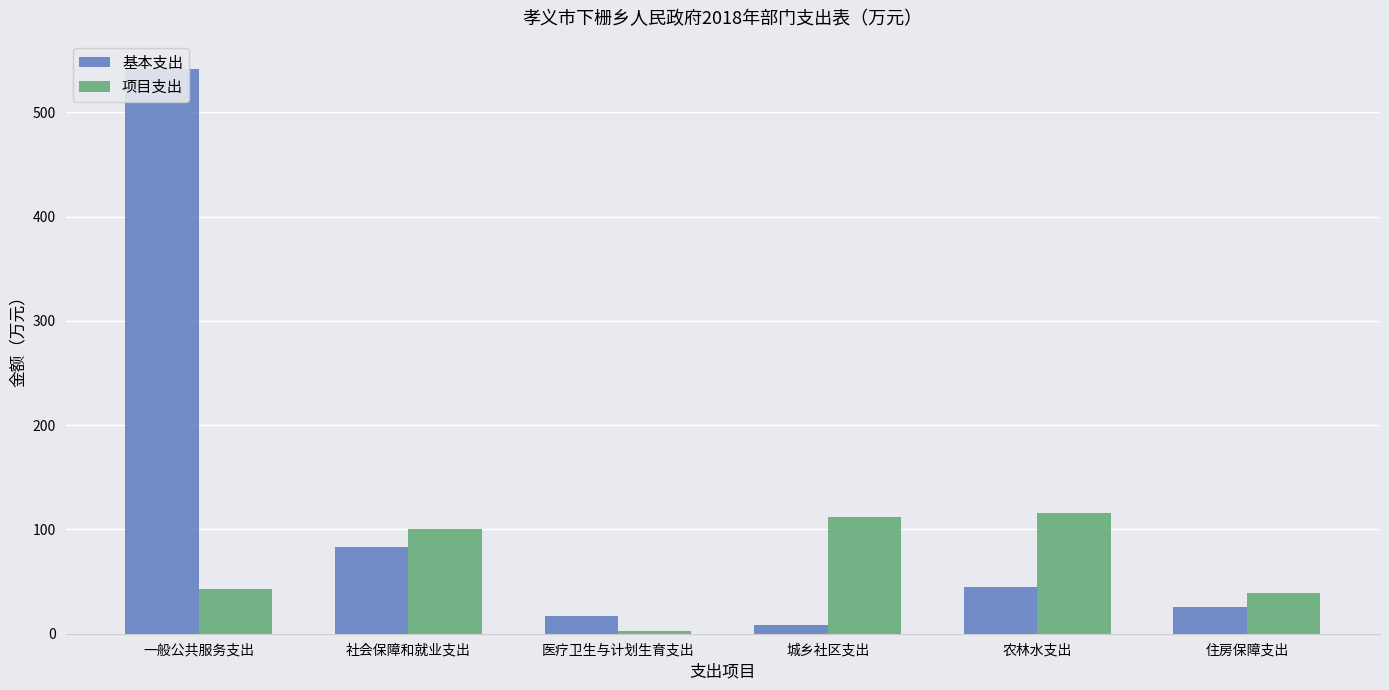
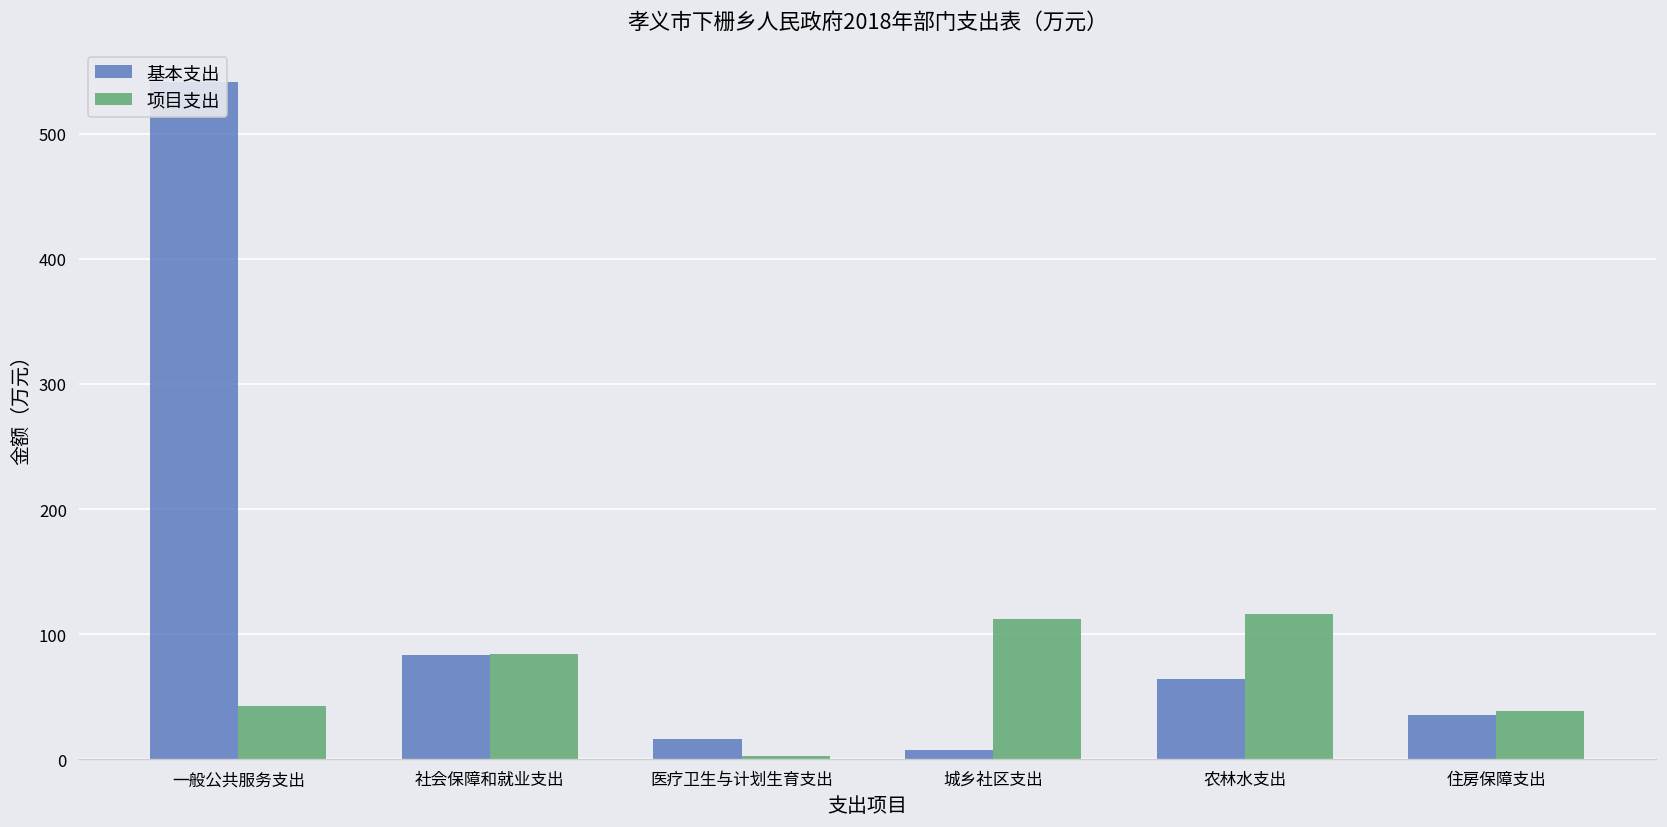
项目支出, 社会保障和就业支出: 100 -> 84
基本支出, 农林水支出: 45 -> 64
基本支出, 住房保障支出: 26 -> 36
